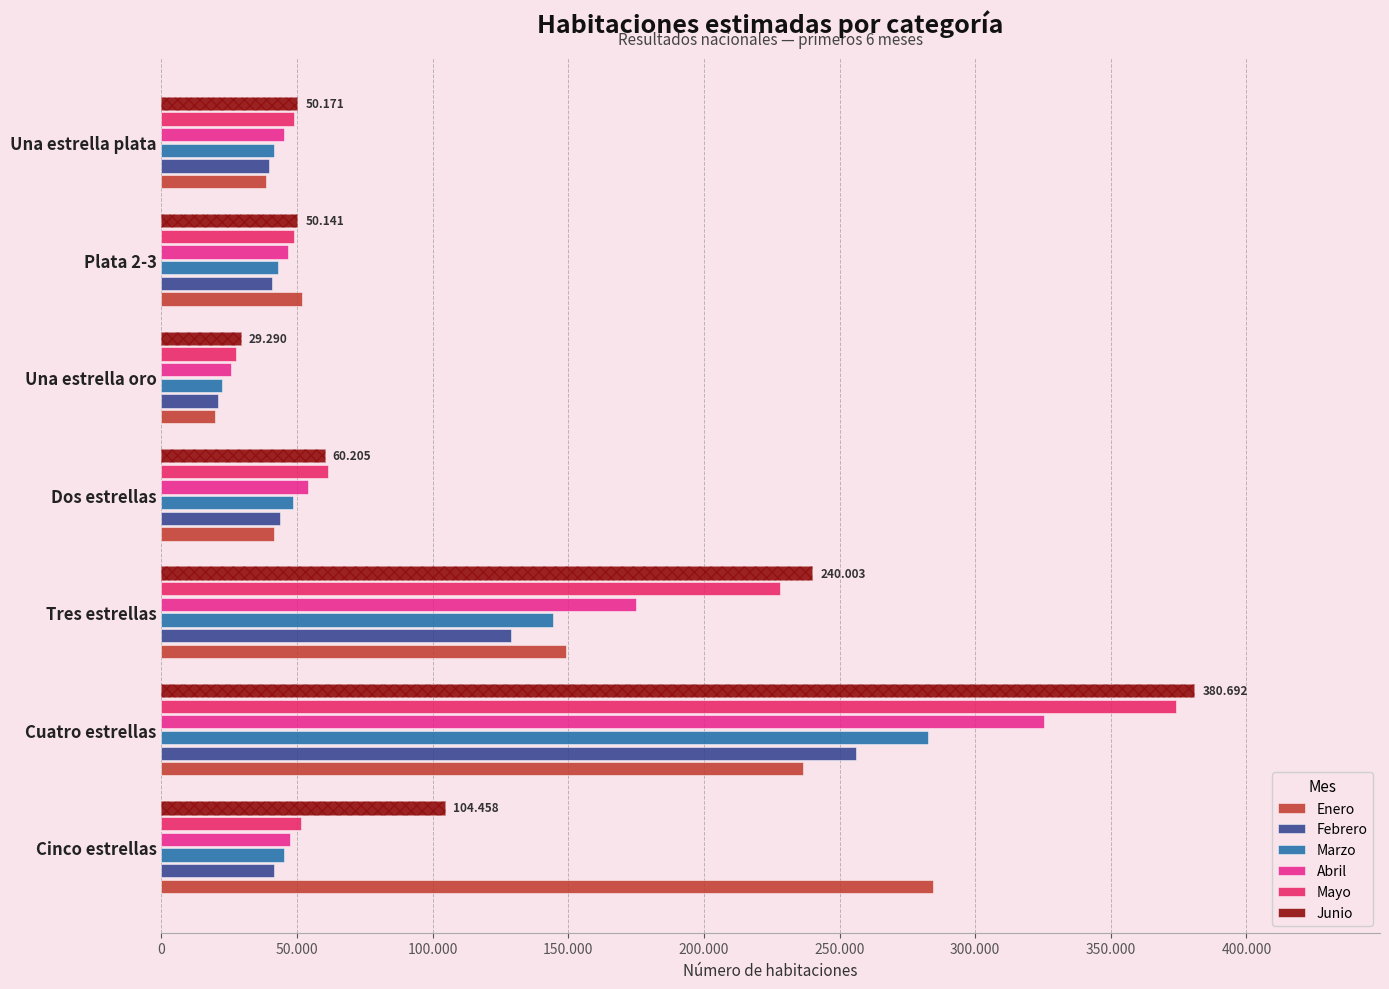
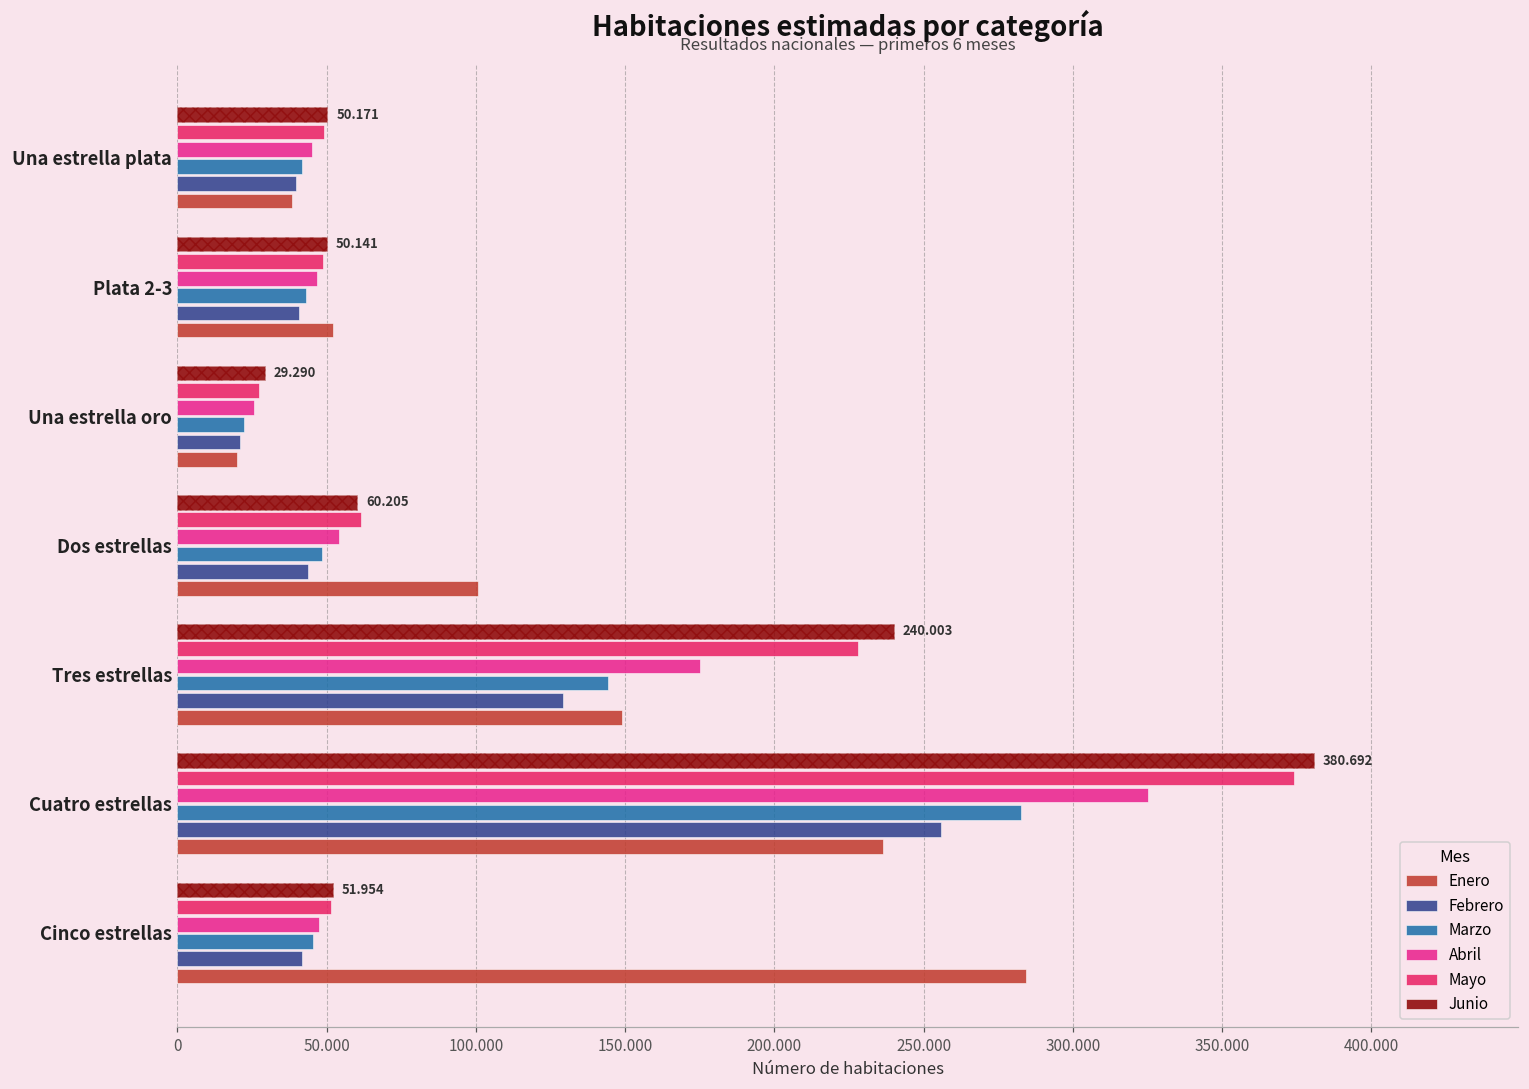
Enero, Dos estrellas: 42 -> 101
Junio, Cinco estrellas: 104.458 -> 51.954
